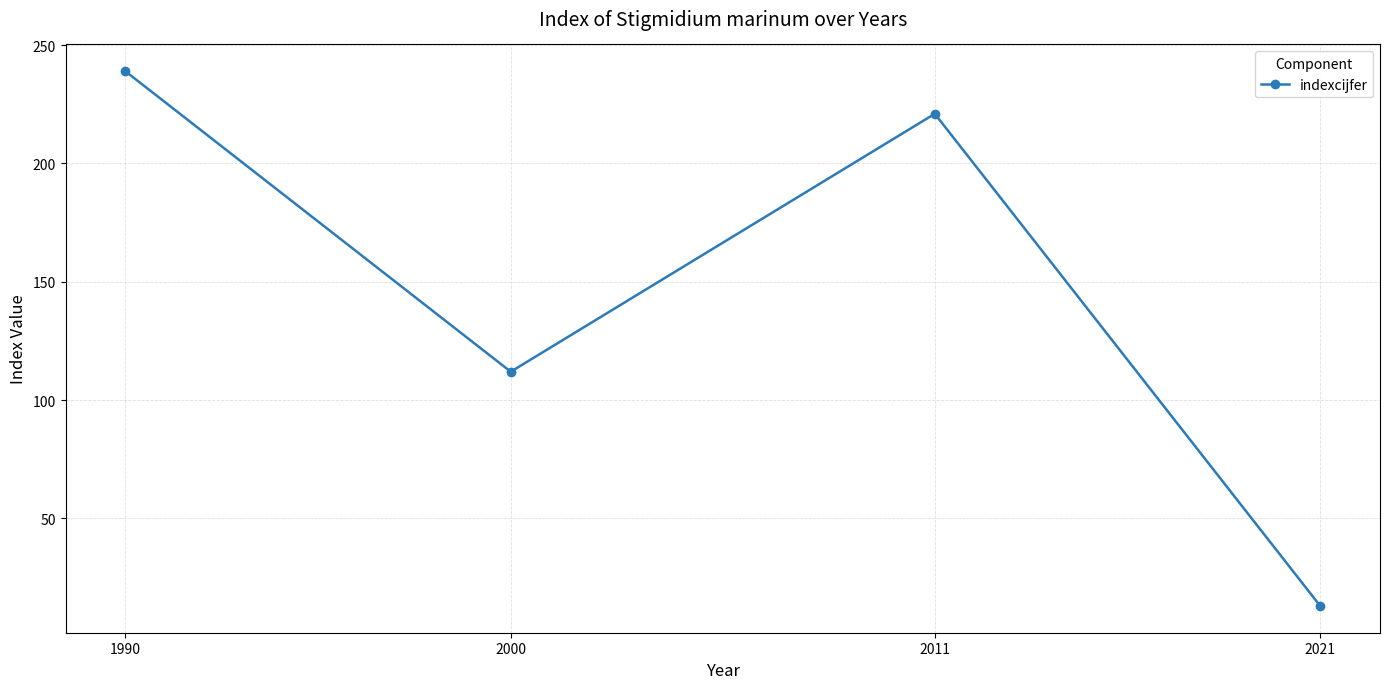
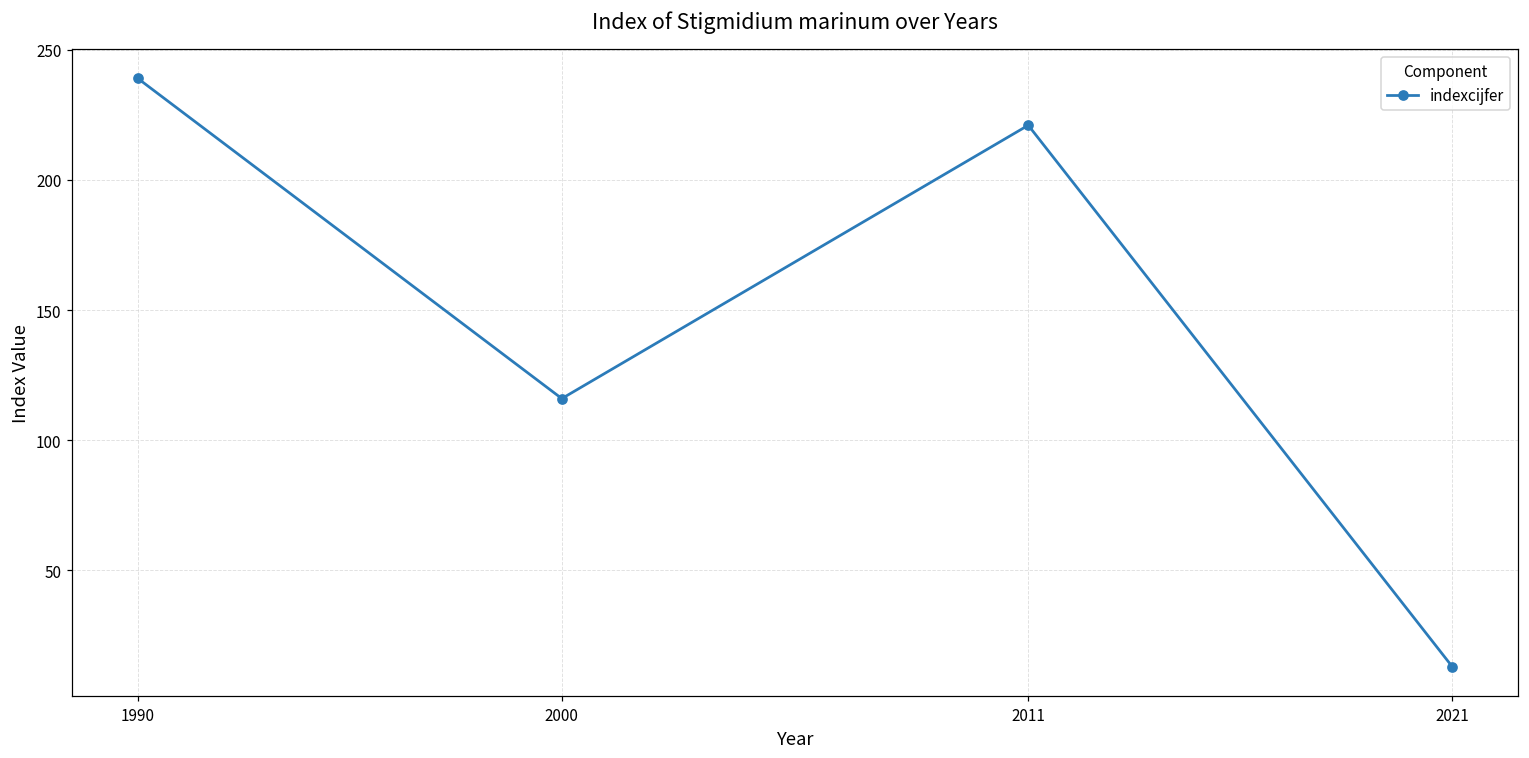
2000: 112 -> 116
